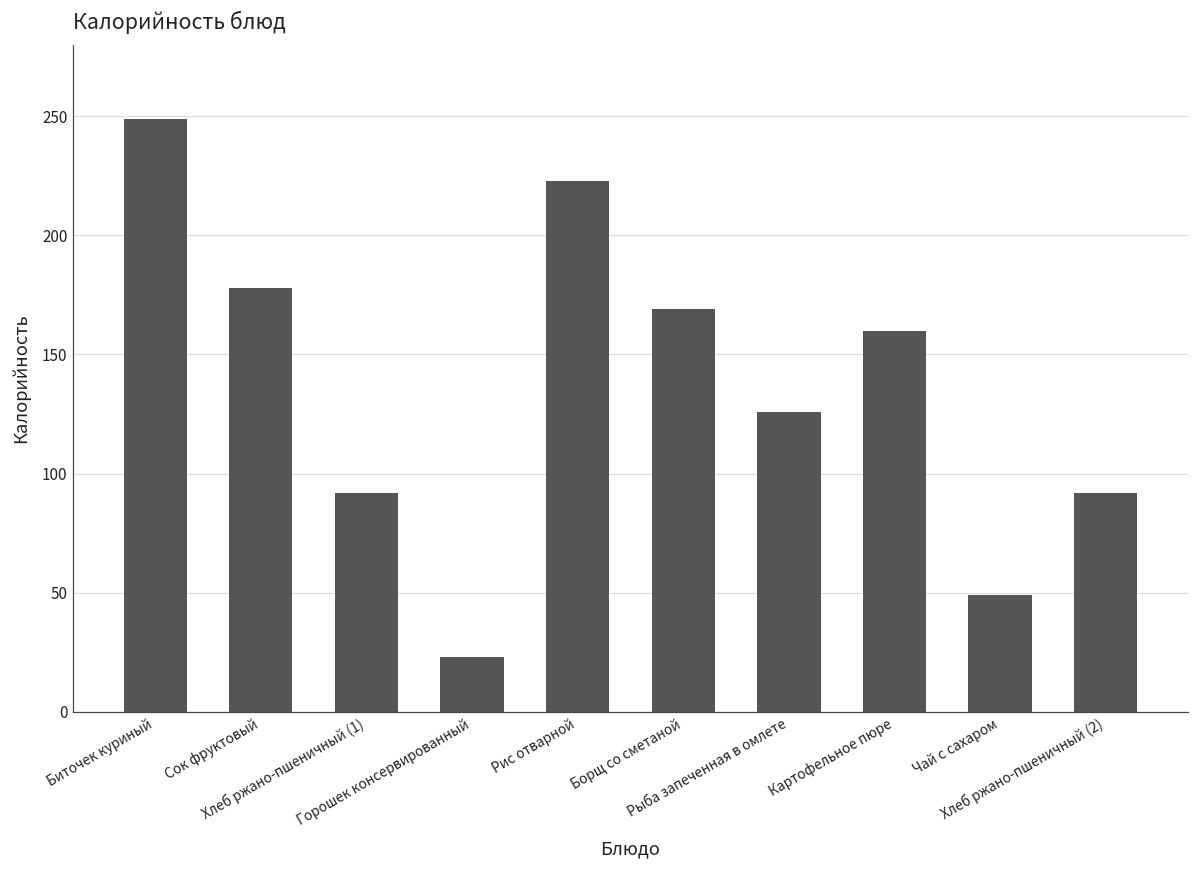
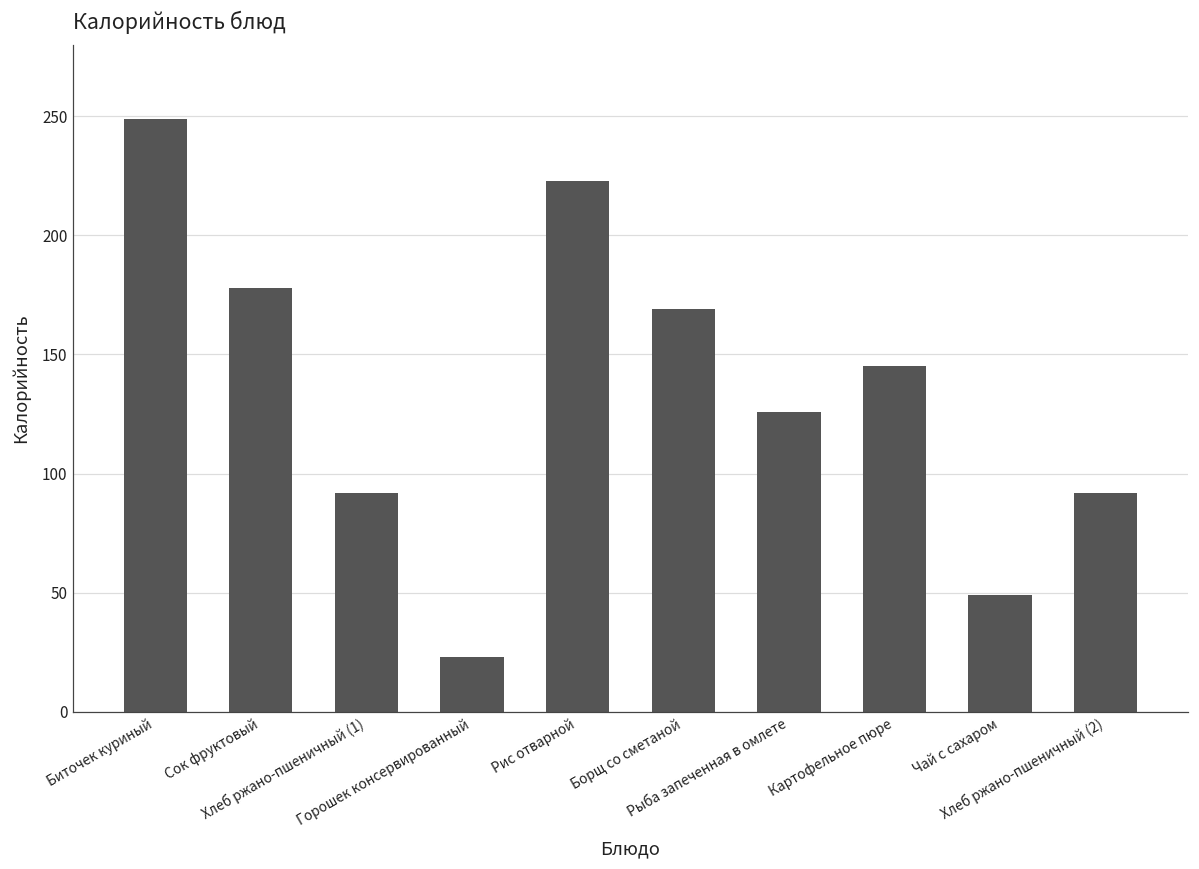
Картофельное пюре: 160 -> 145
